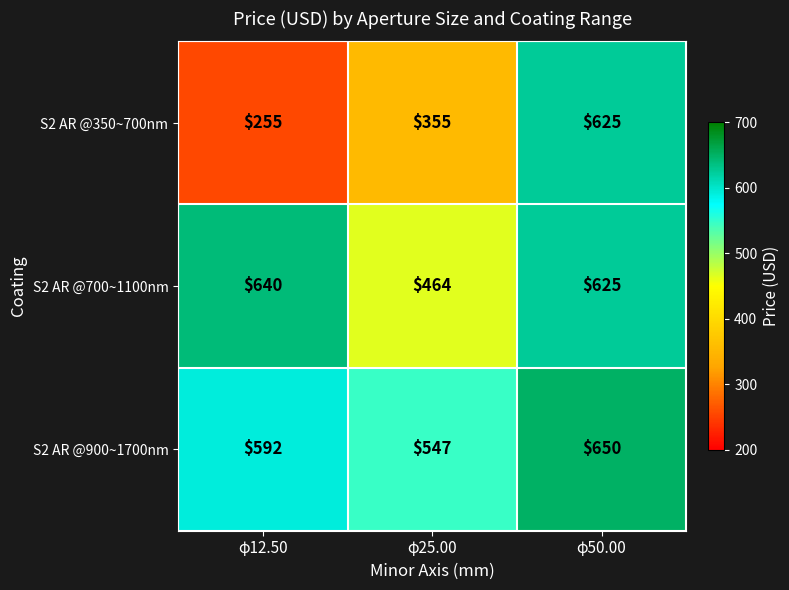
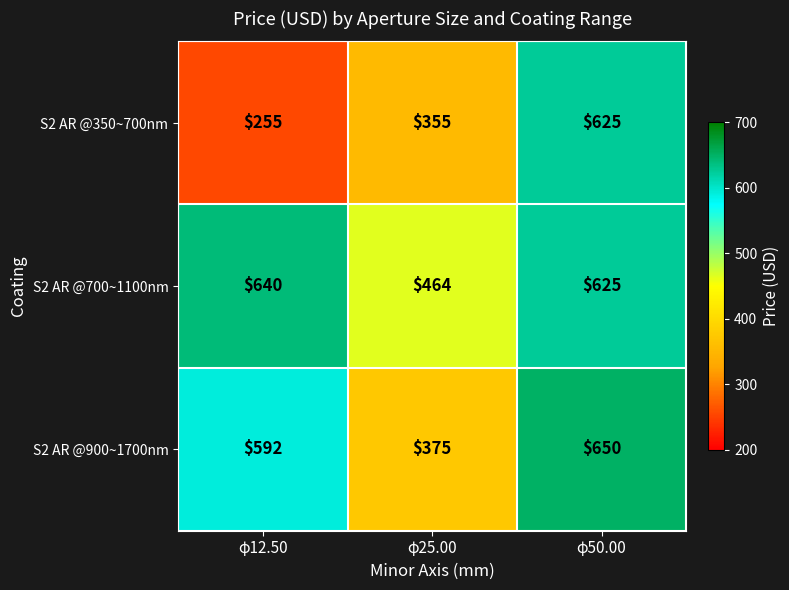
S2 AR @900~1700nm, φ25.00: $547 -> $375
